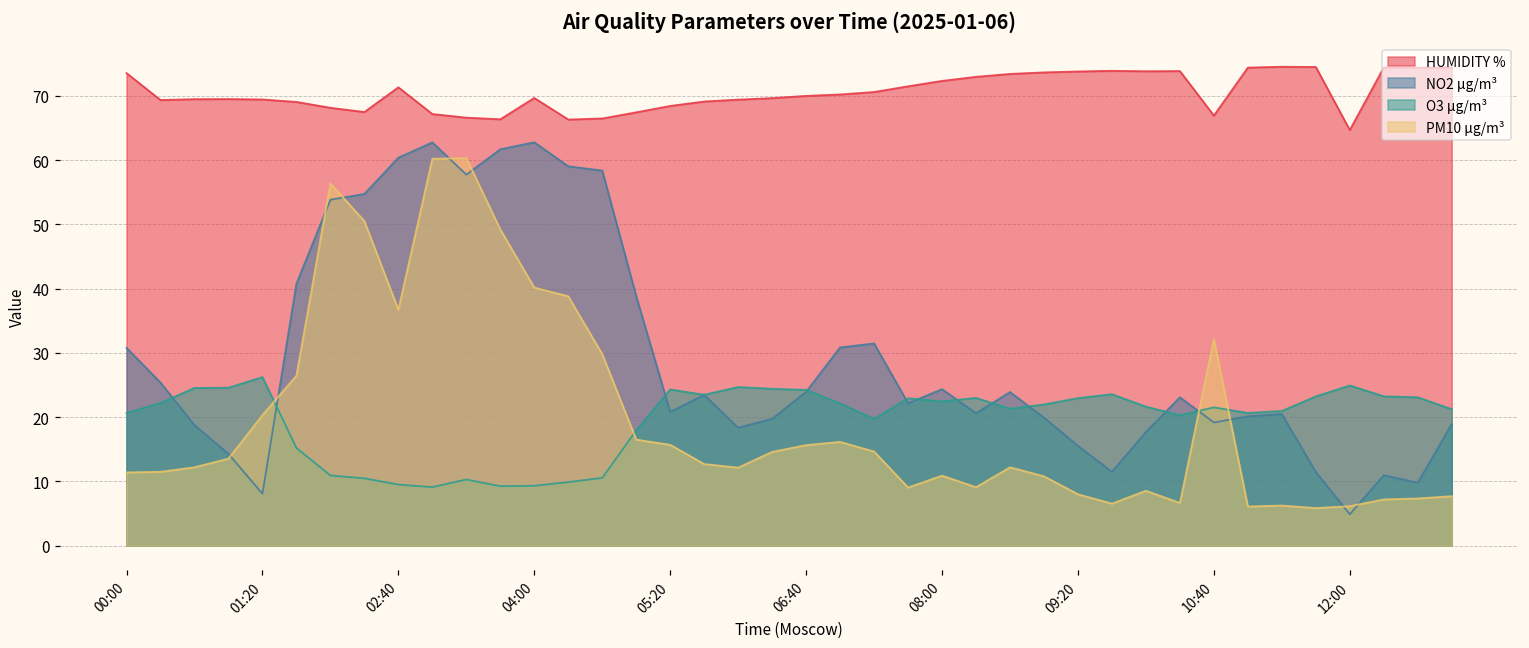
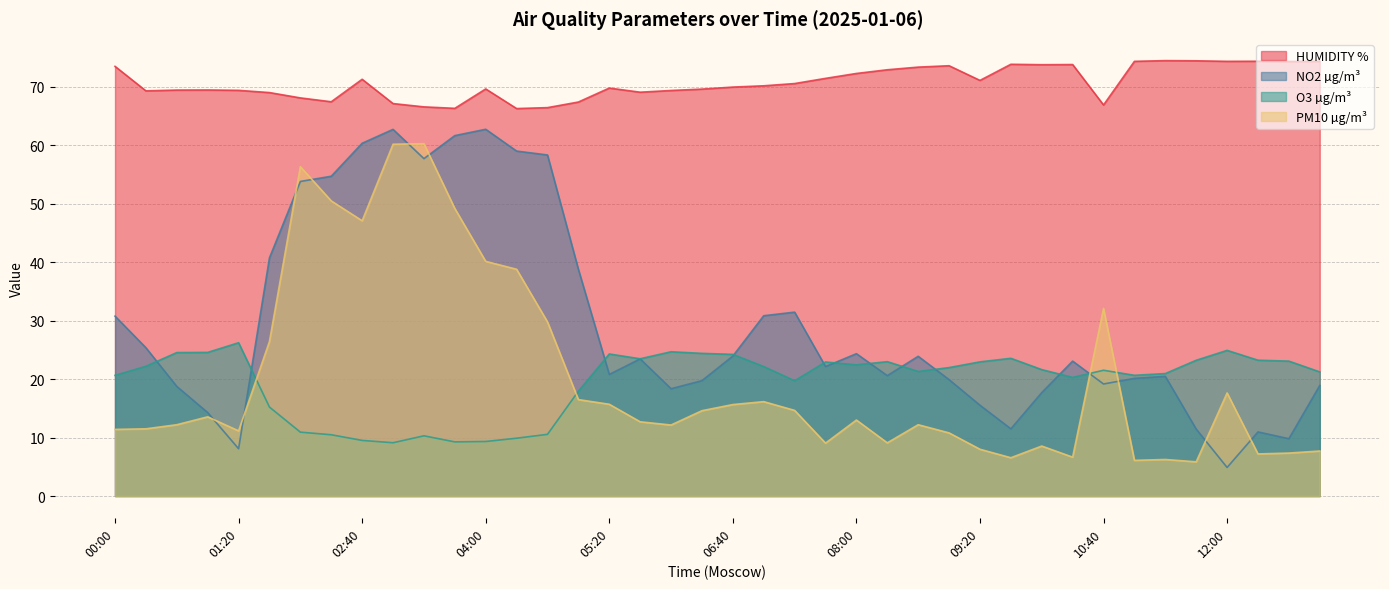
PM10 µg/m³, 01:20: 20 -> 11
PM10 µg/m³, 02:40: 37 -> 47
HUMIDITY %, 05:20: 68 -> 70
PM10 µg/m³, 08:00: 11 -> 13
HUMIDITY %, 09:20: 74 -> 71
HUMIDITY %, 12:00: 65 -> 74
PM10 µg/m³, 12:00: 6 -> 18
